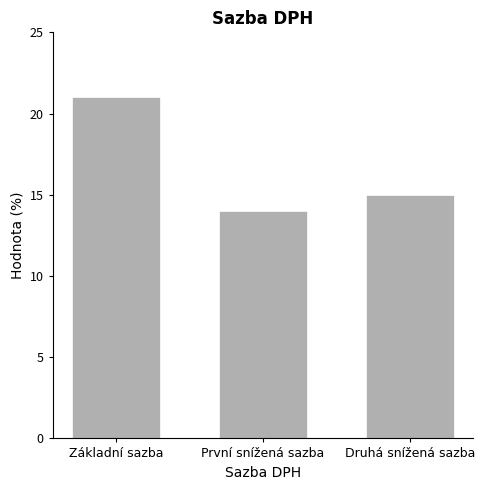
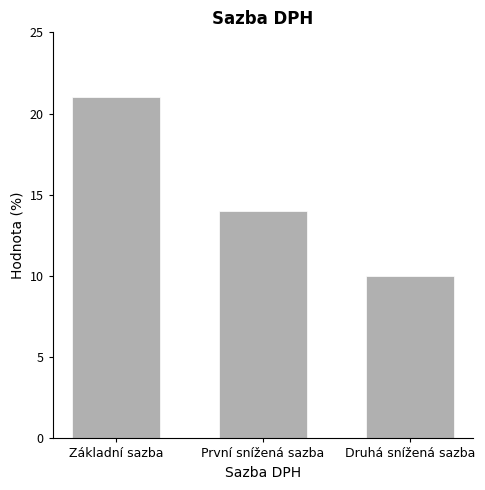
Druhá snížená sazba: 15 -> 10
